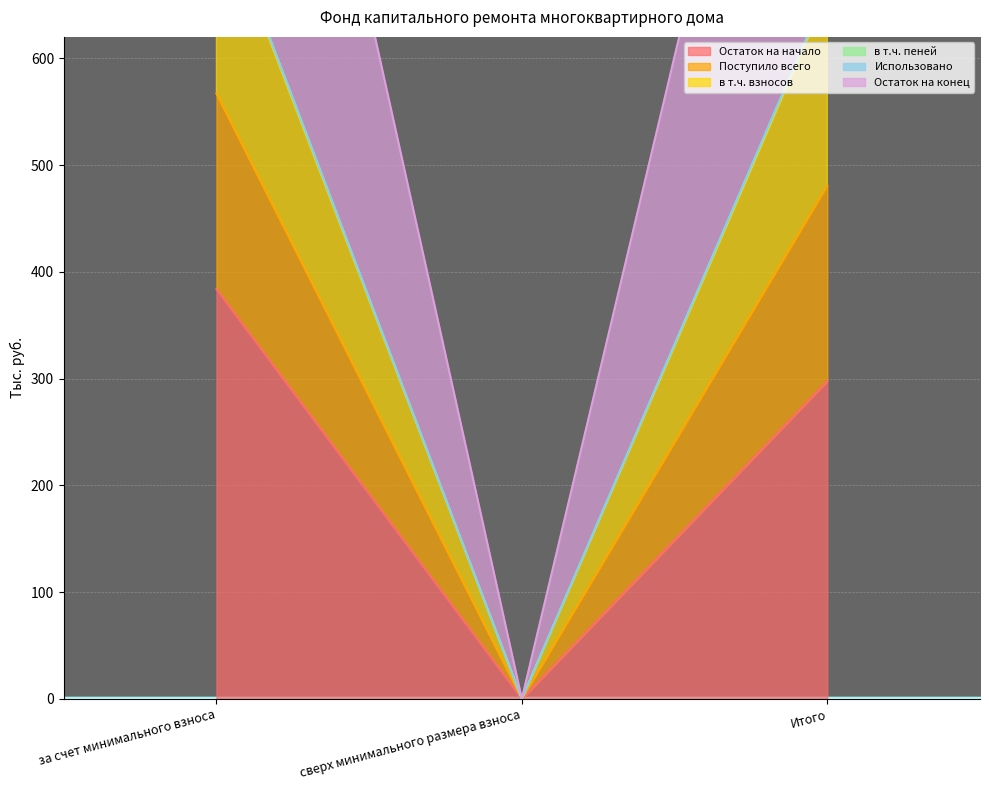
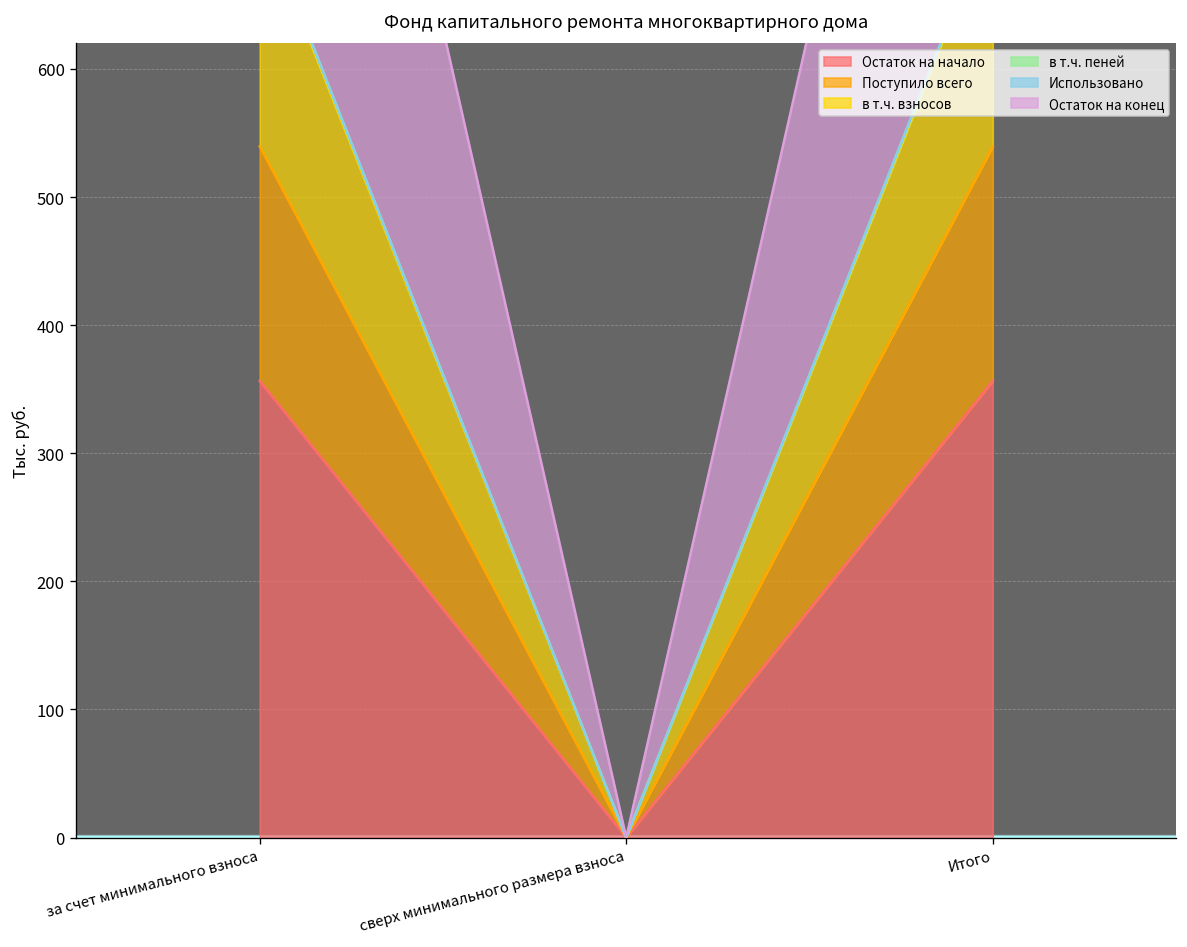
Остаток на начало, за счет минимального взноса: 384 -> 356
Остаток на начало, Итого: 298 -> 356
